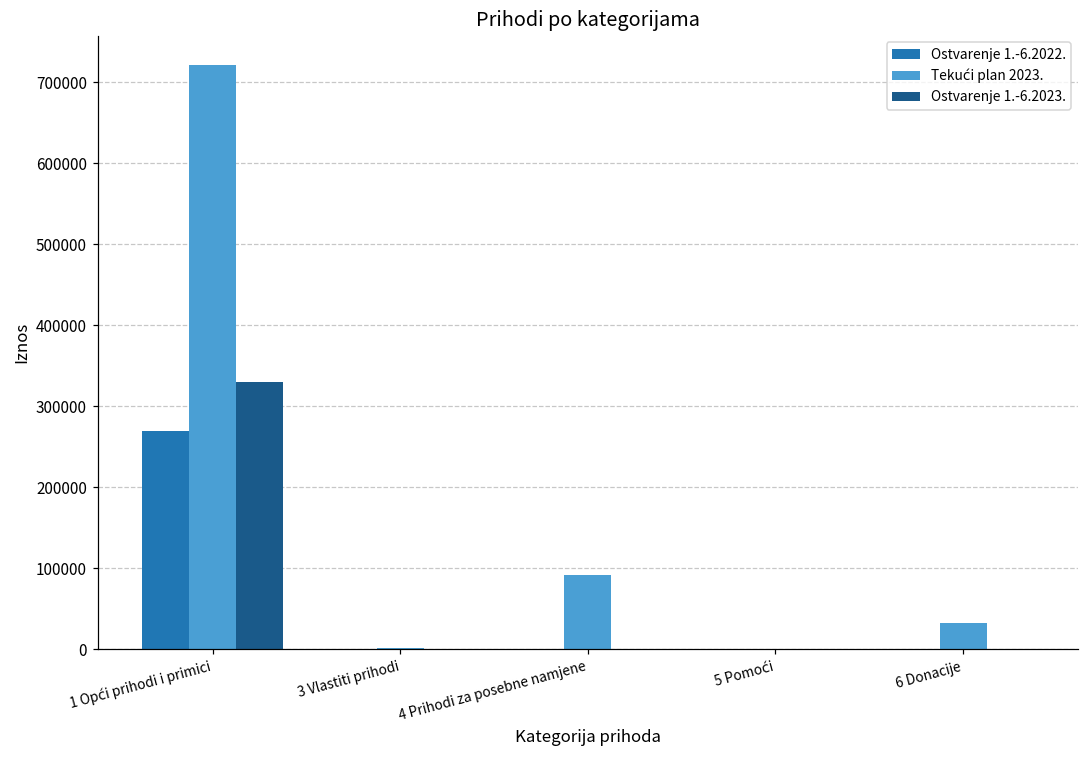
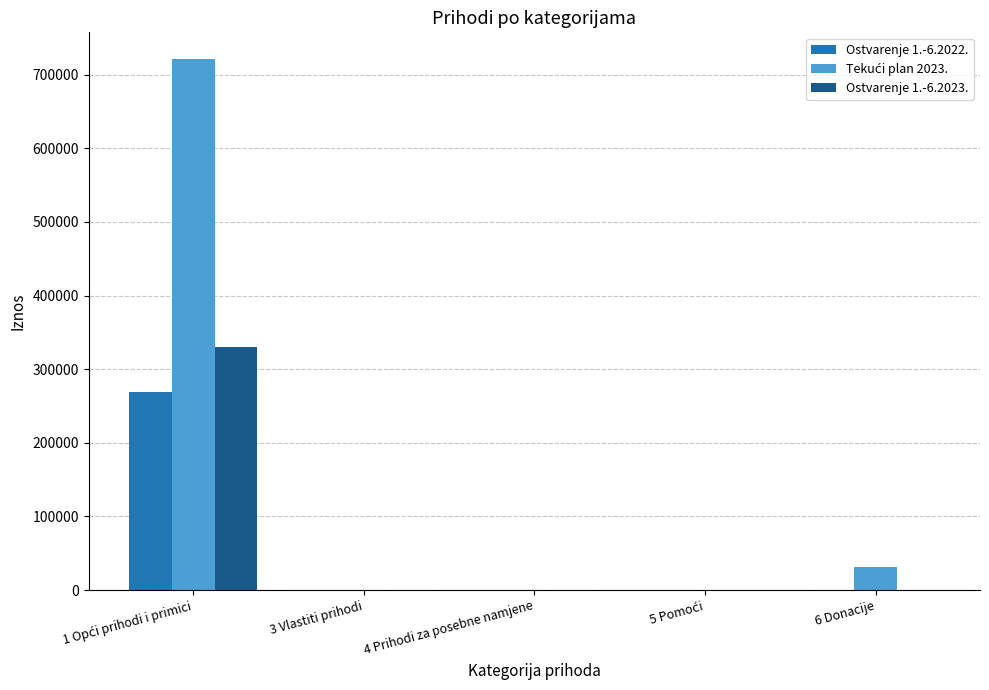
Tekući plan 2023., 4 Prihodi za posebne namjene: 90000 -> 0
